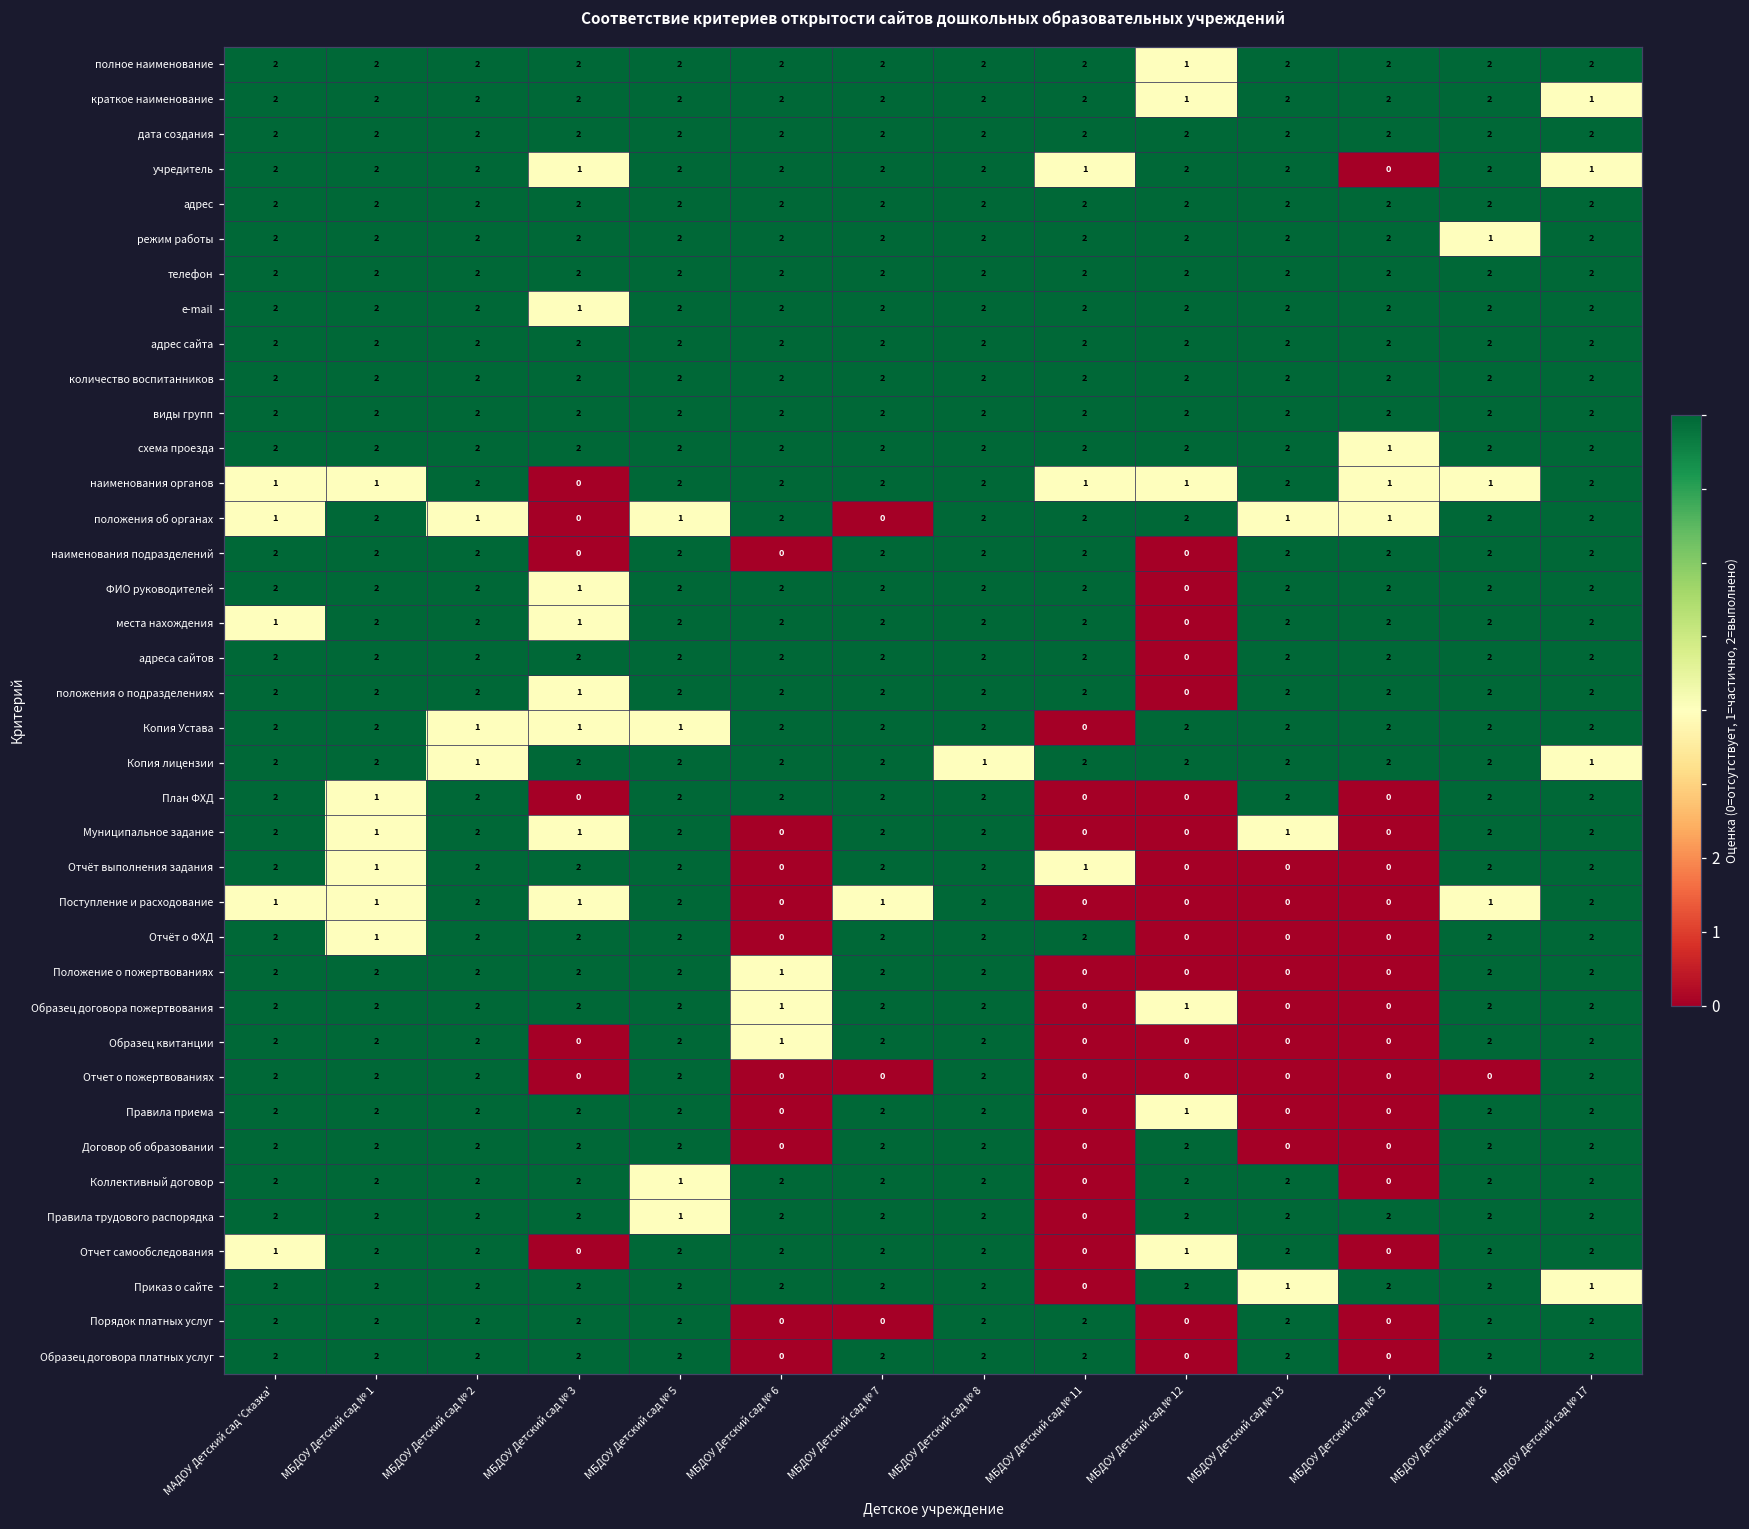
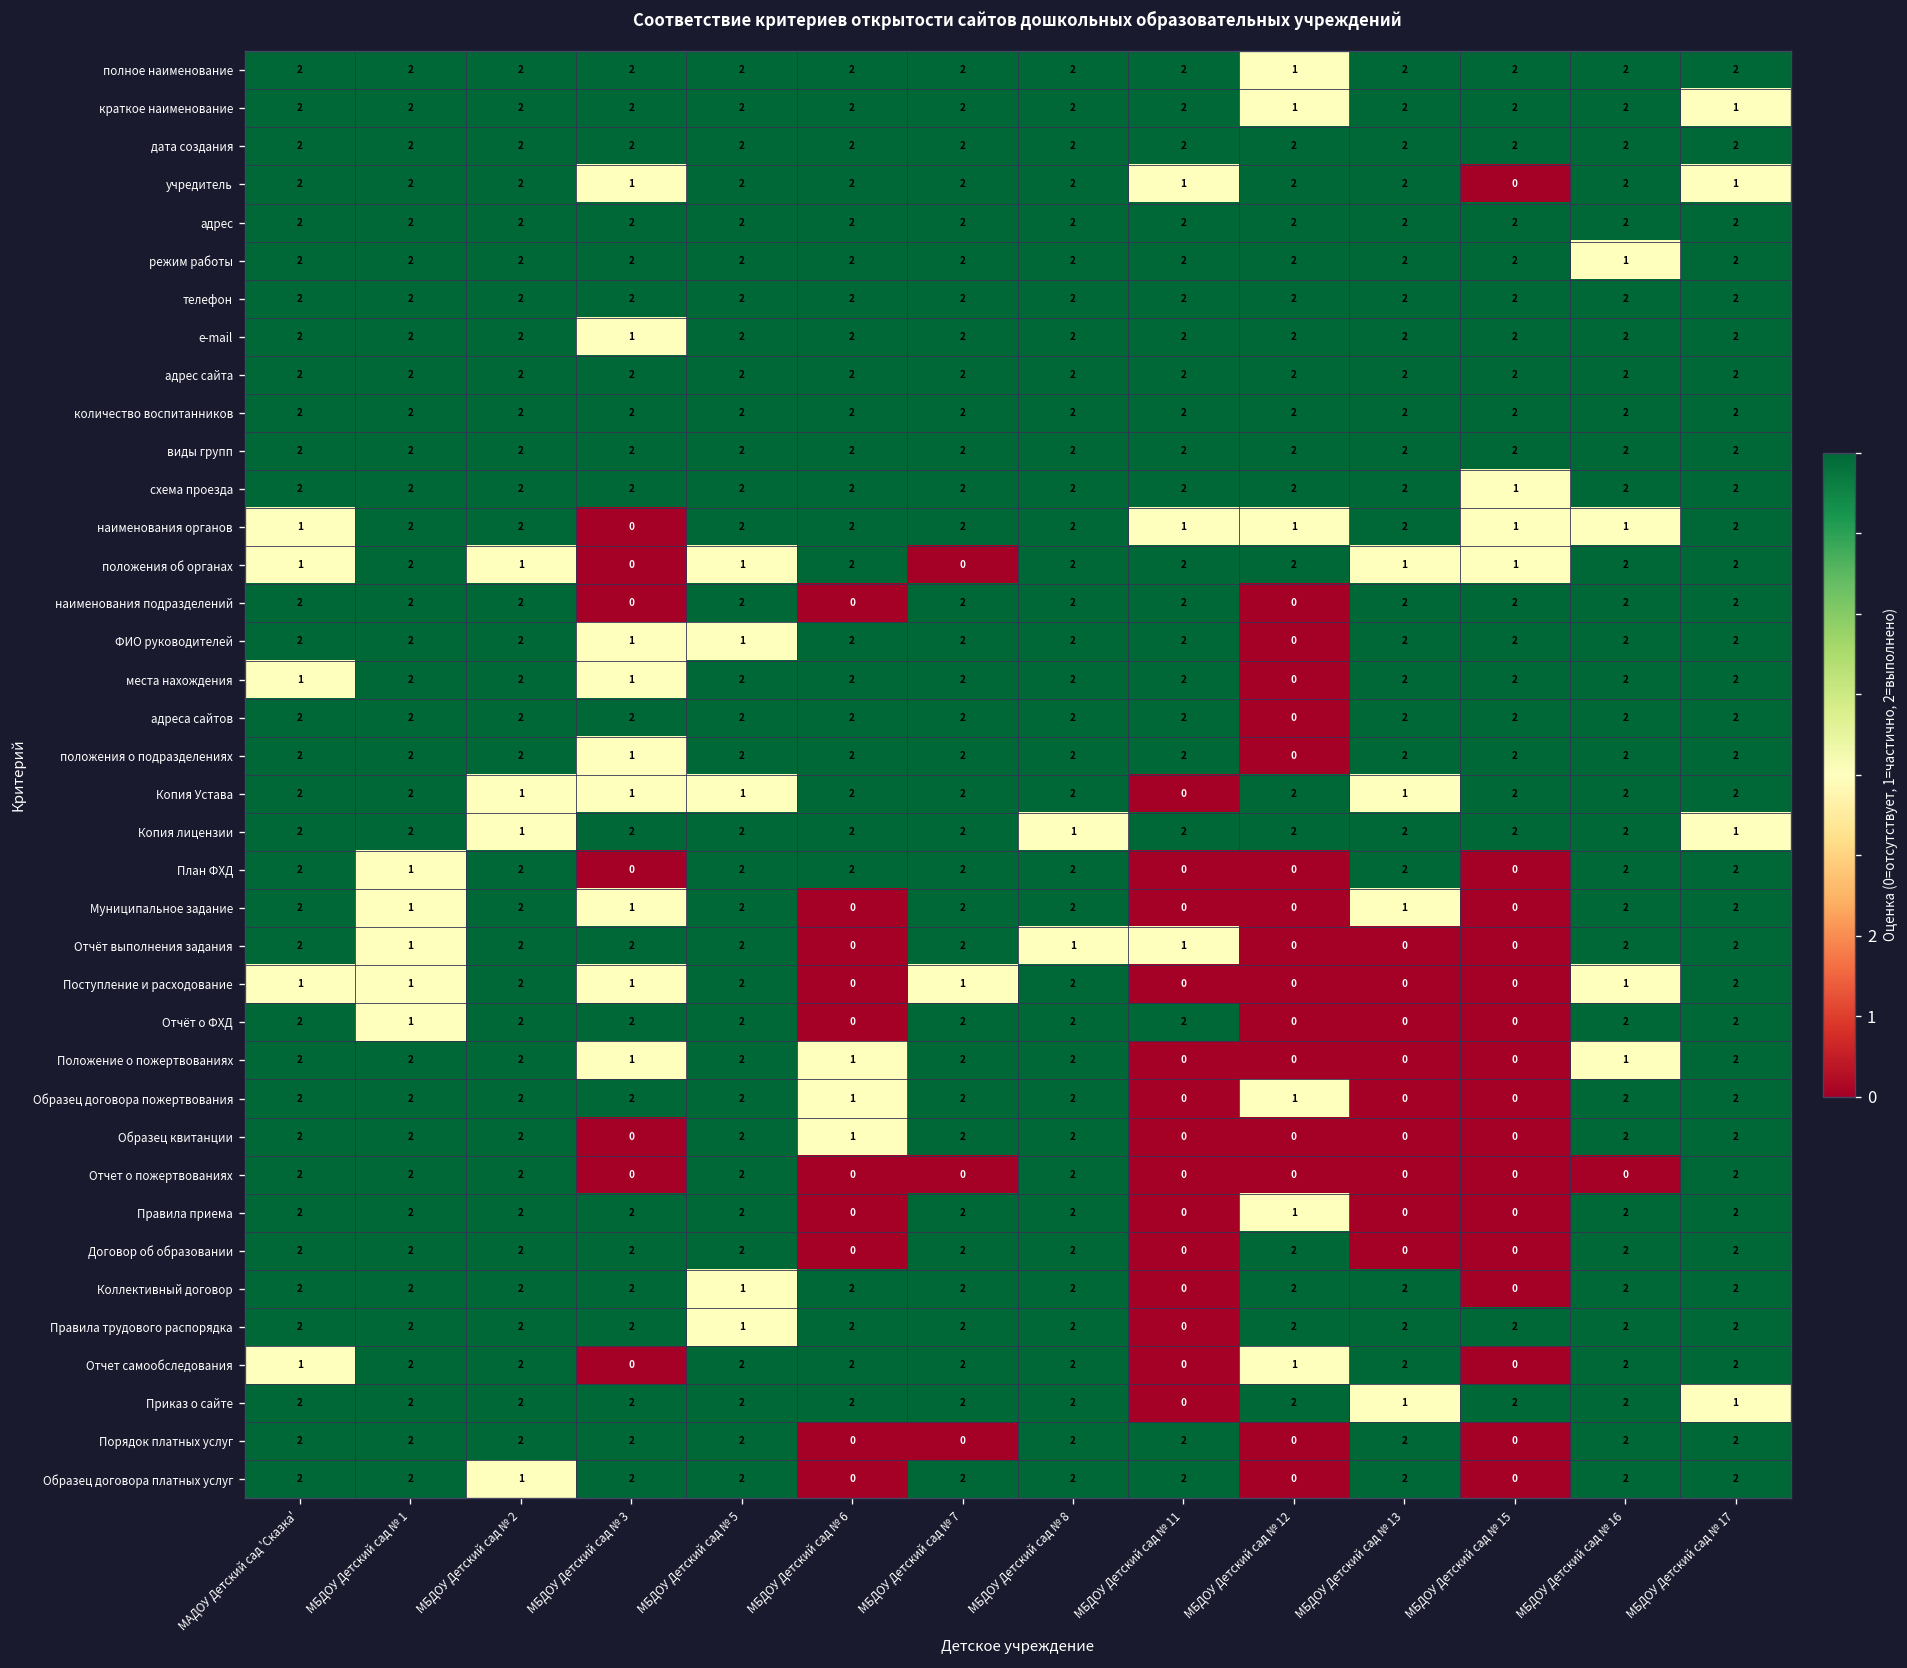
наименования органов, МБДОУ Детский сад № 1: 1 -> 2
ФИО руководителей, МБДОУ Детский сад № 5: 2 -> 1
Копия Устава, МБДОУ Детский сад № 13: 2 -> 1
Отчёт выполнения задания, МБДОУ Детский сад № 8: 2 -> 1
Положение о пожертвованиях, МБДОУ Детский сад № 3: 2 -> 1
Положение о пожертвованиях, МБДОУ Детский сад № 16: 2 -> 1
Образец договора платных услуг, МБДОУ Детский сад № 2: 2 -> 1
